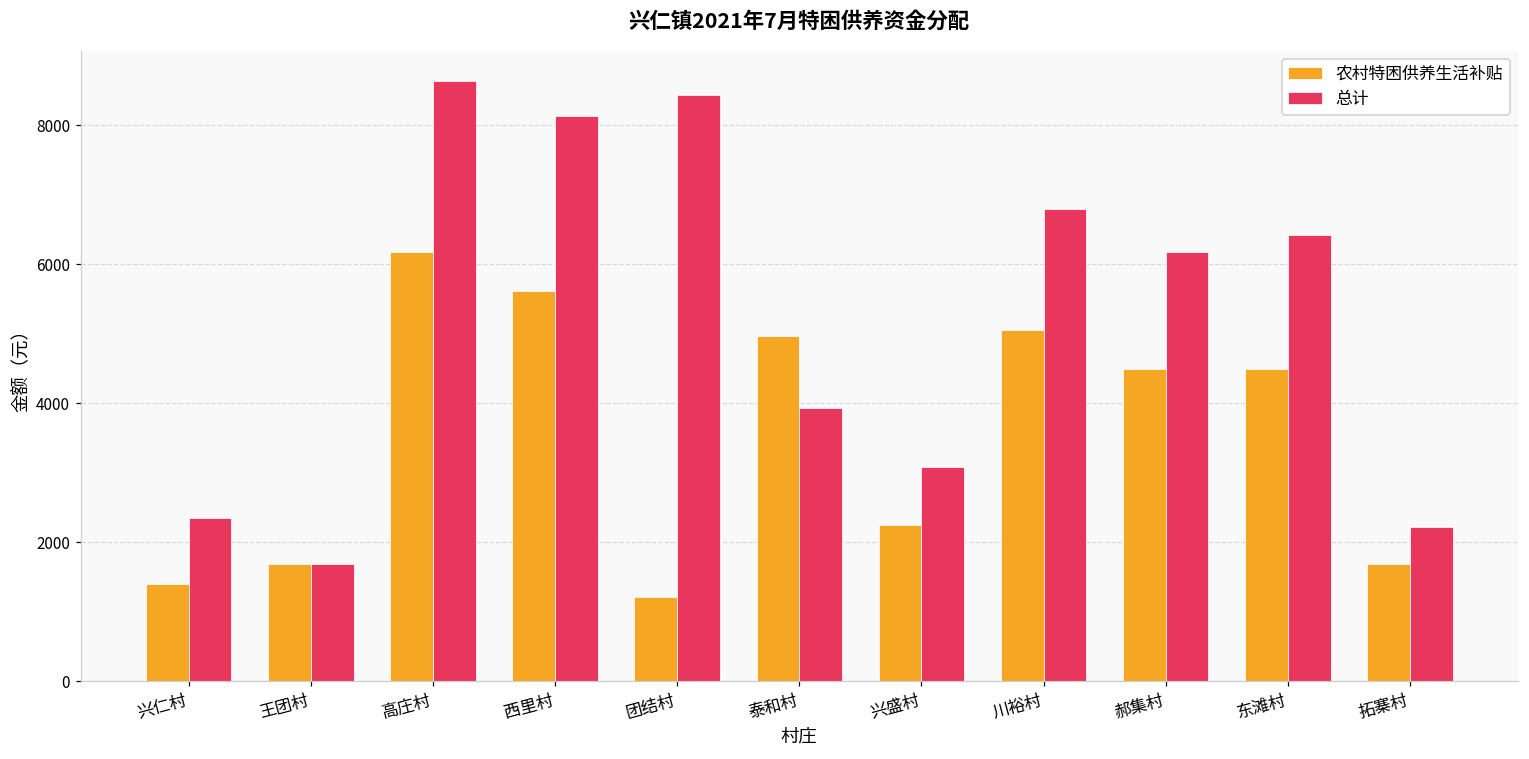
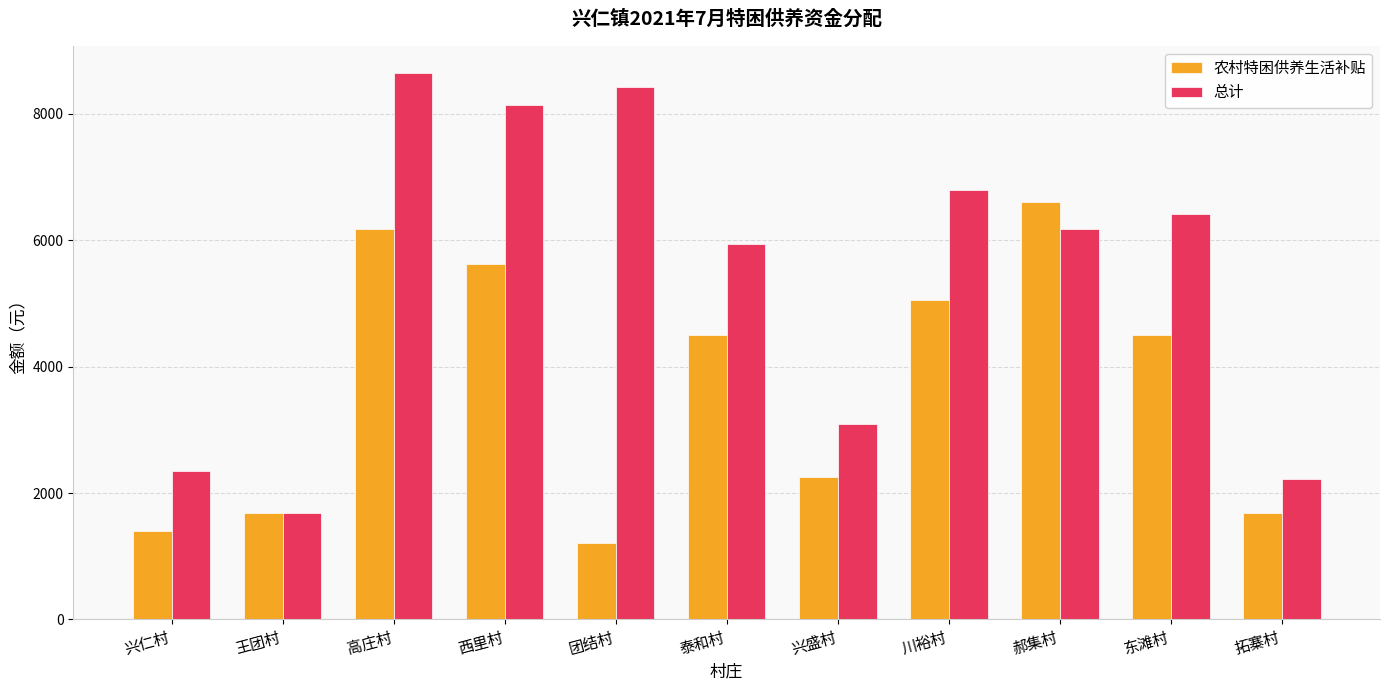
农村特困供养生活补贴, 泰和村: 5000 -> 4500
总计, 泰和村: 3900 -> 5900
农村特困供养生活补贴, 郝集村: 4500 -> 6600
